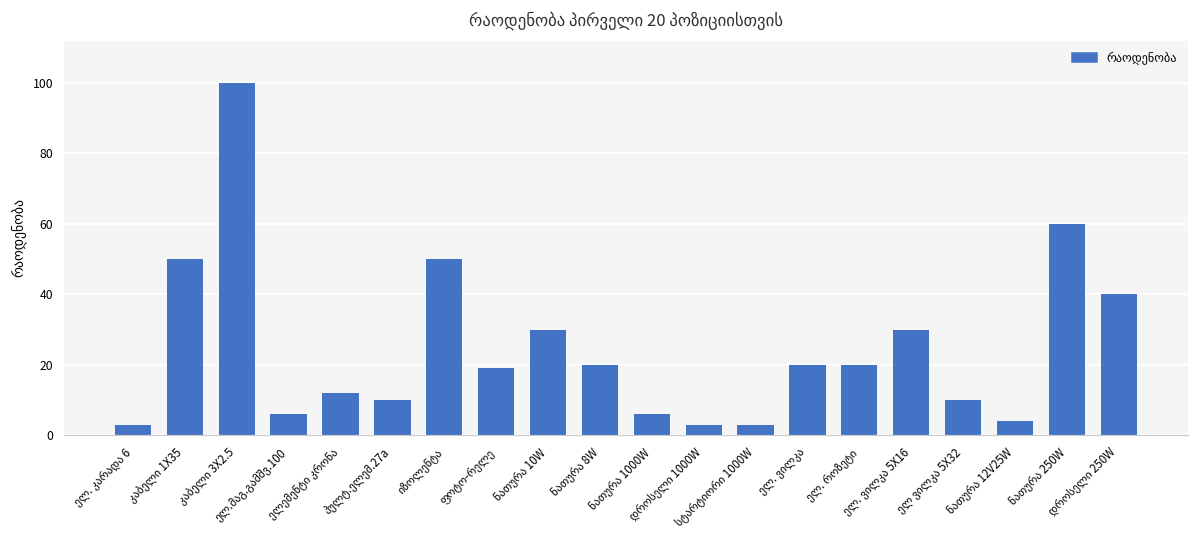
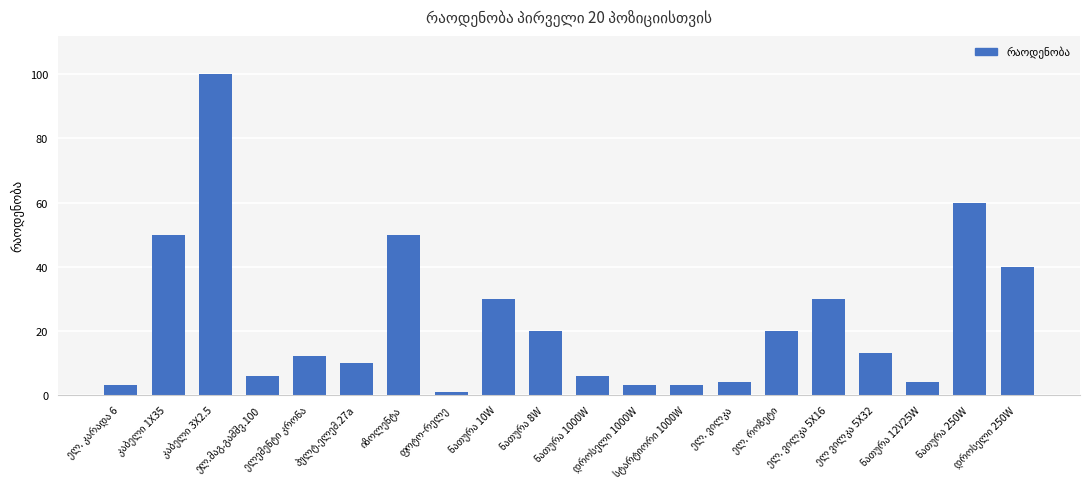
ფოტო-რელე: 19 -> 1
ელ. ვილკა: 20 -> 4
ელ ვილკა 5X32: 10 -> 13
